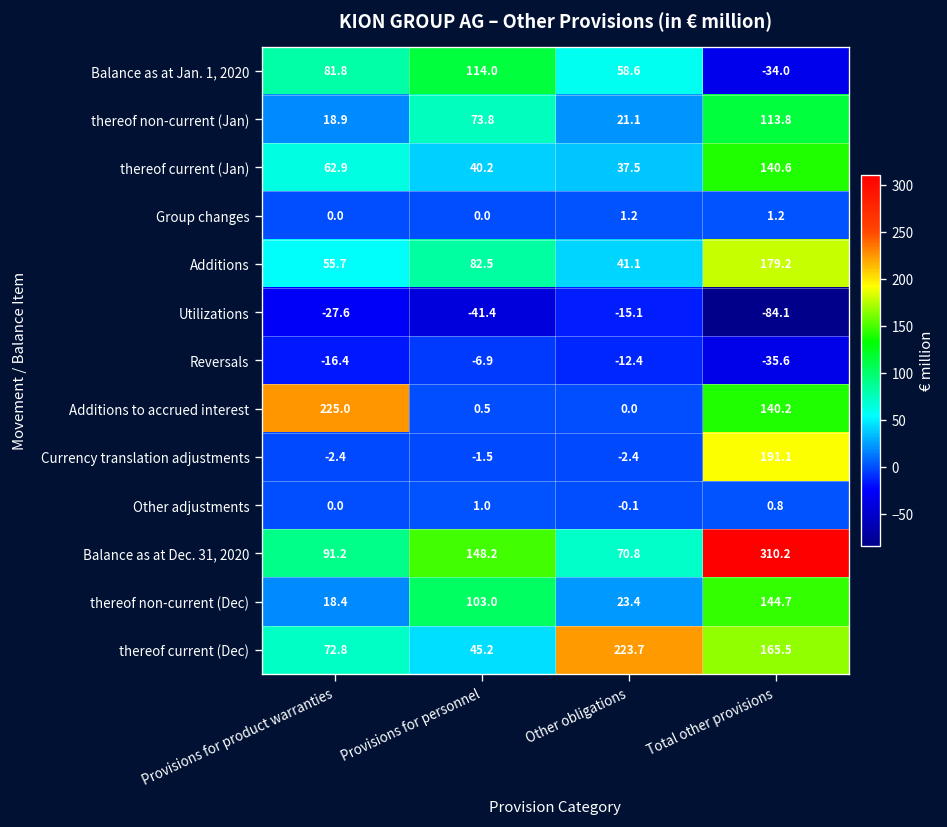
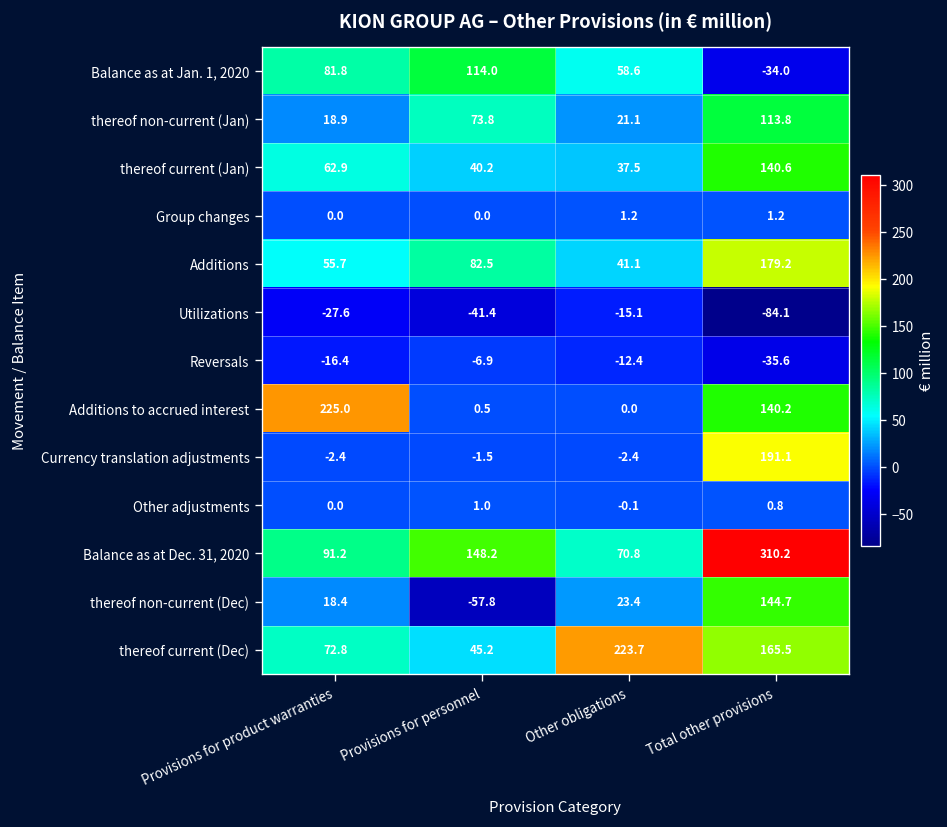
thereof non-current (Dec), Provisions for personnel: 103.0 -> -57.8
